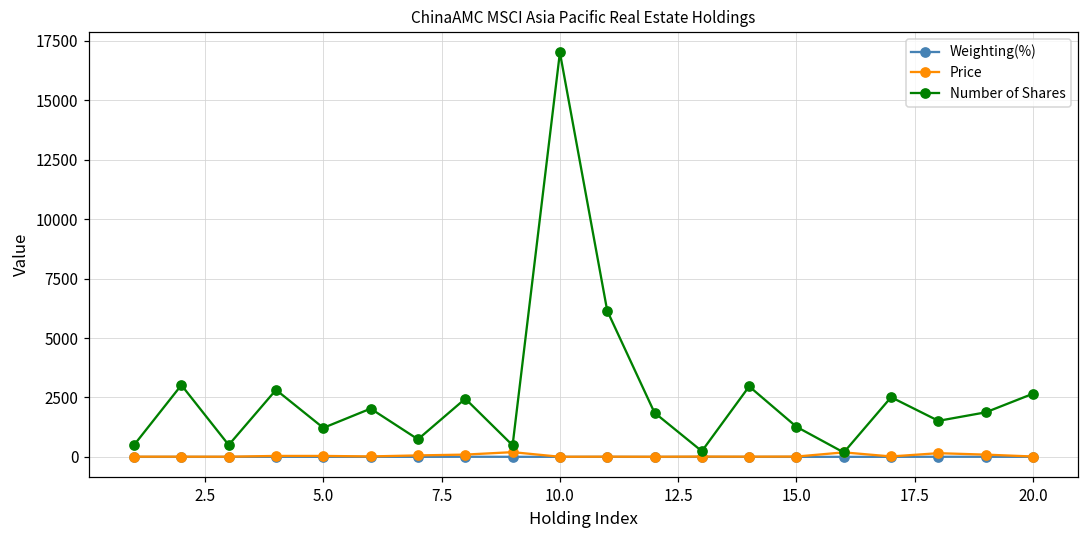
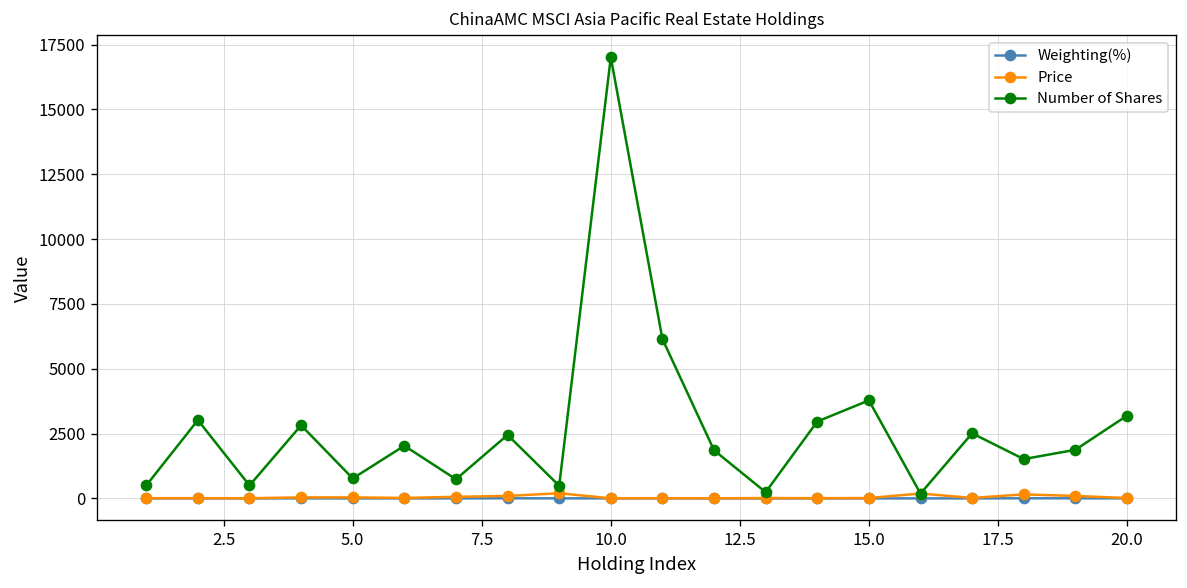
Number of Shares, 5.0: 1200 -> 800
Number of Shares, 15.0: 1300 -> 3800
Number of Shares, 20.0: 2700 -> 3200
